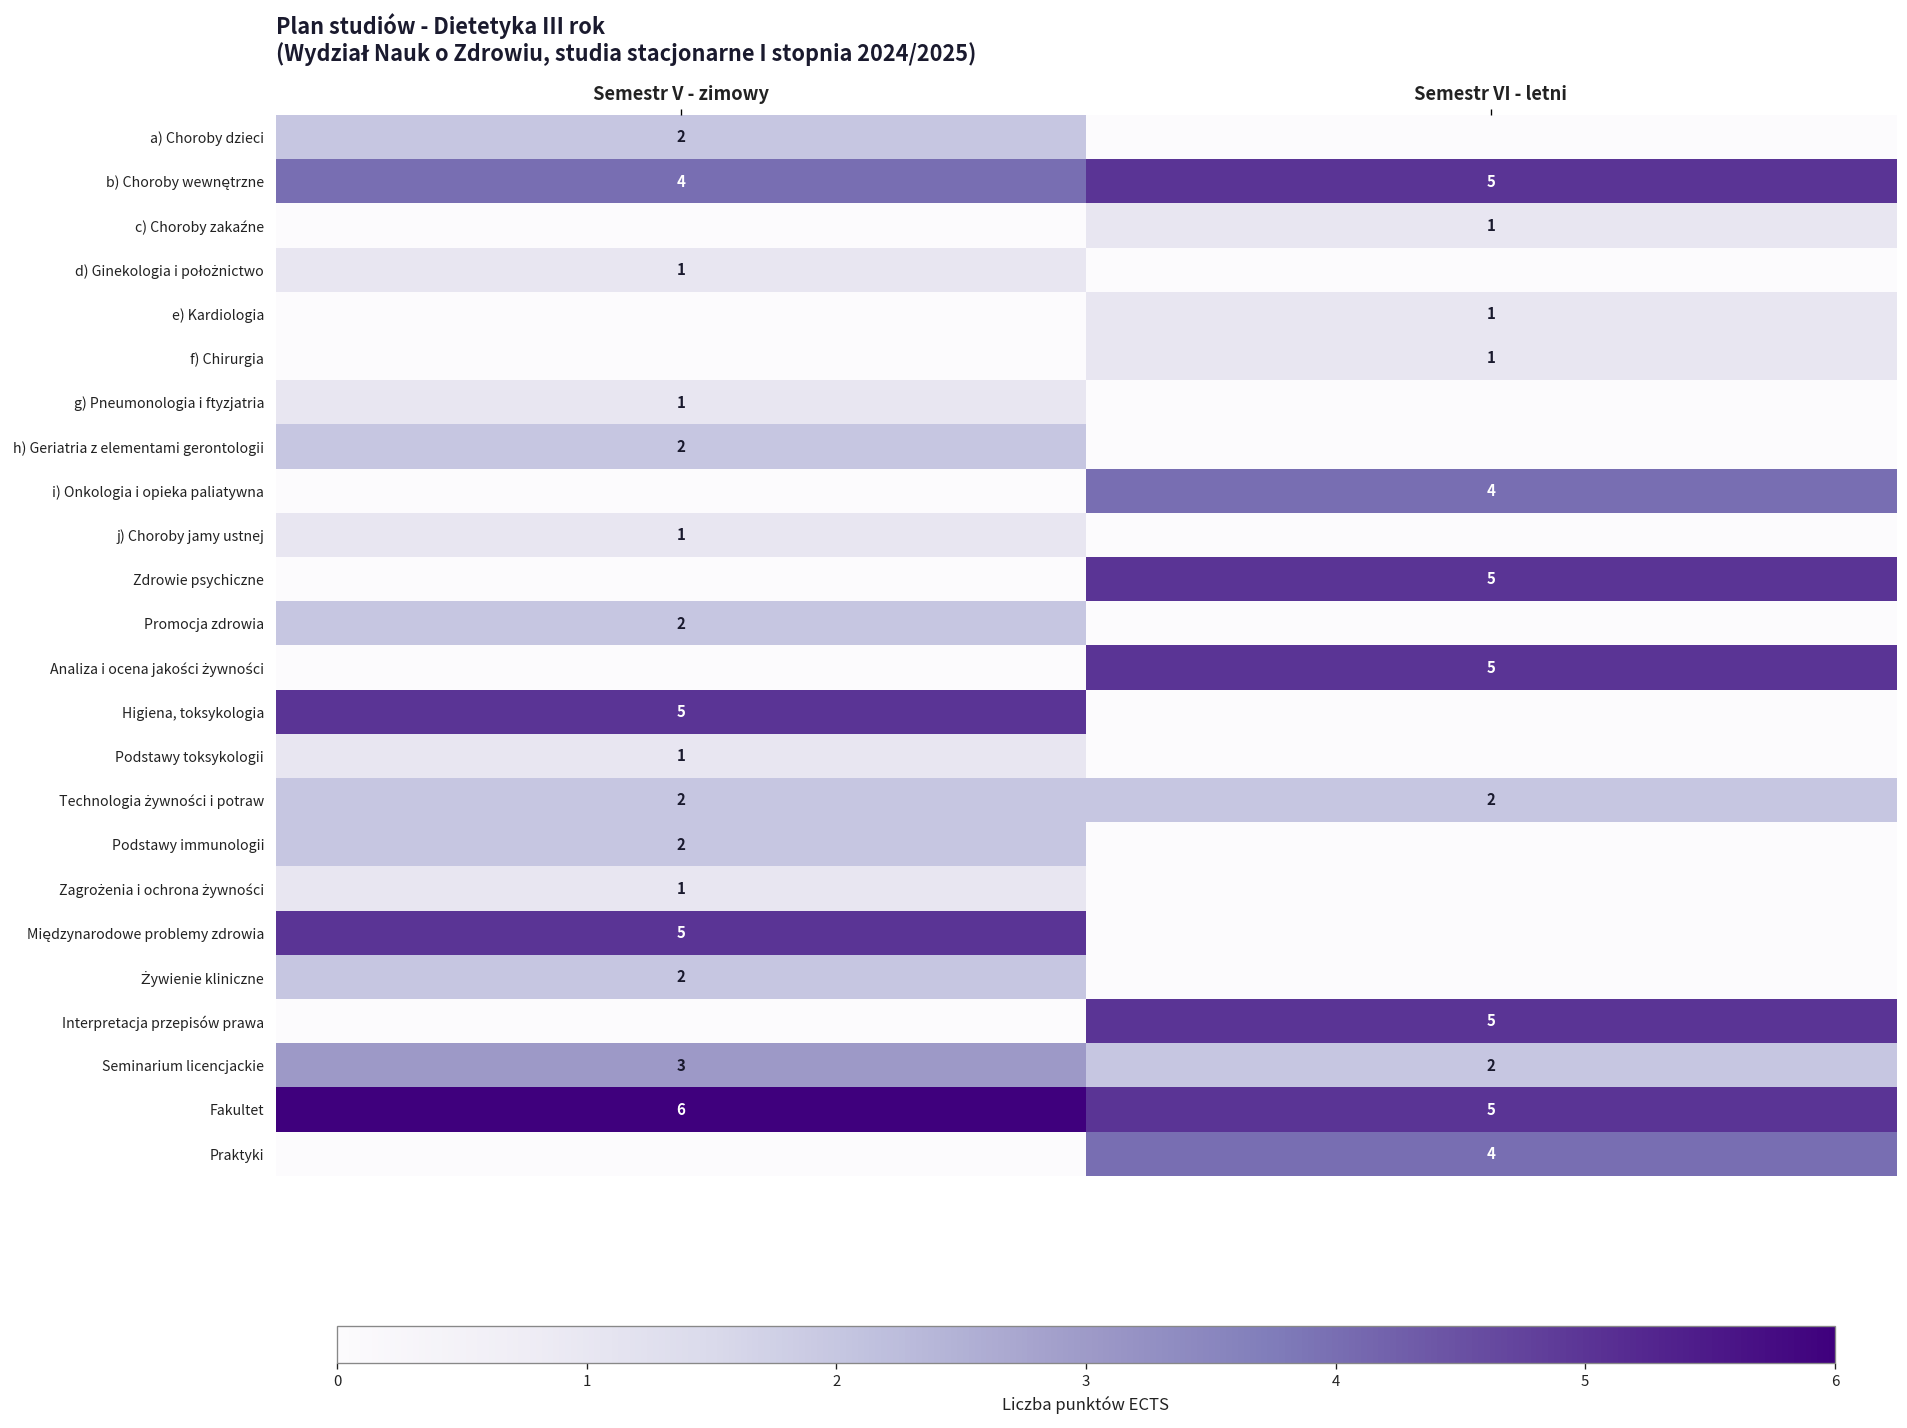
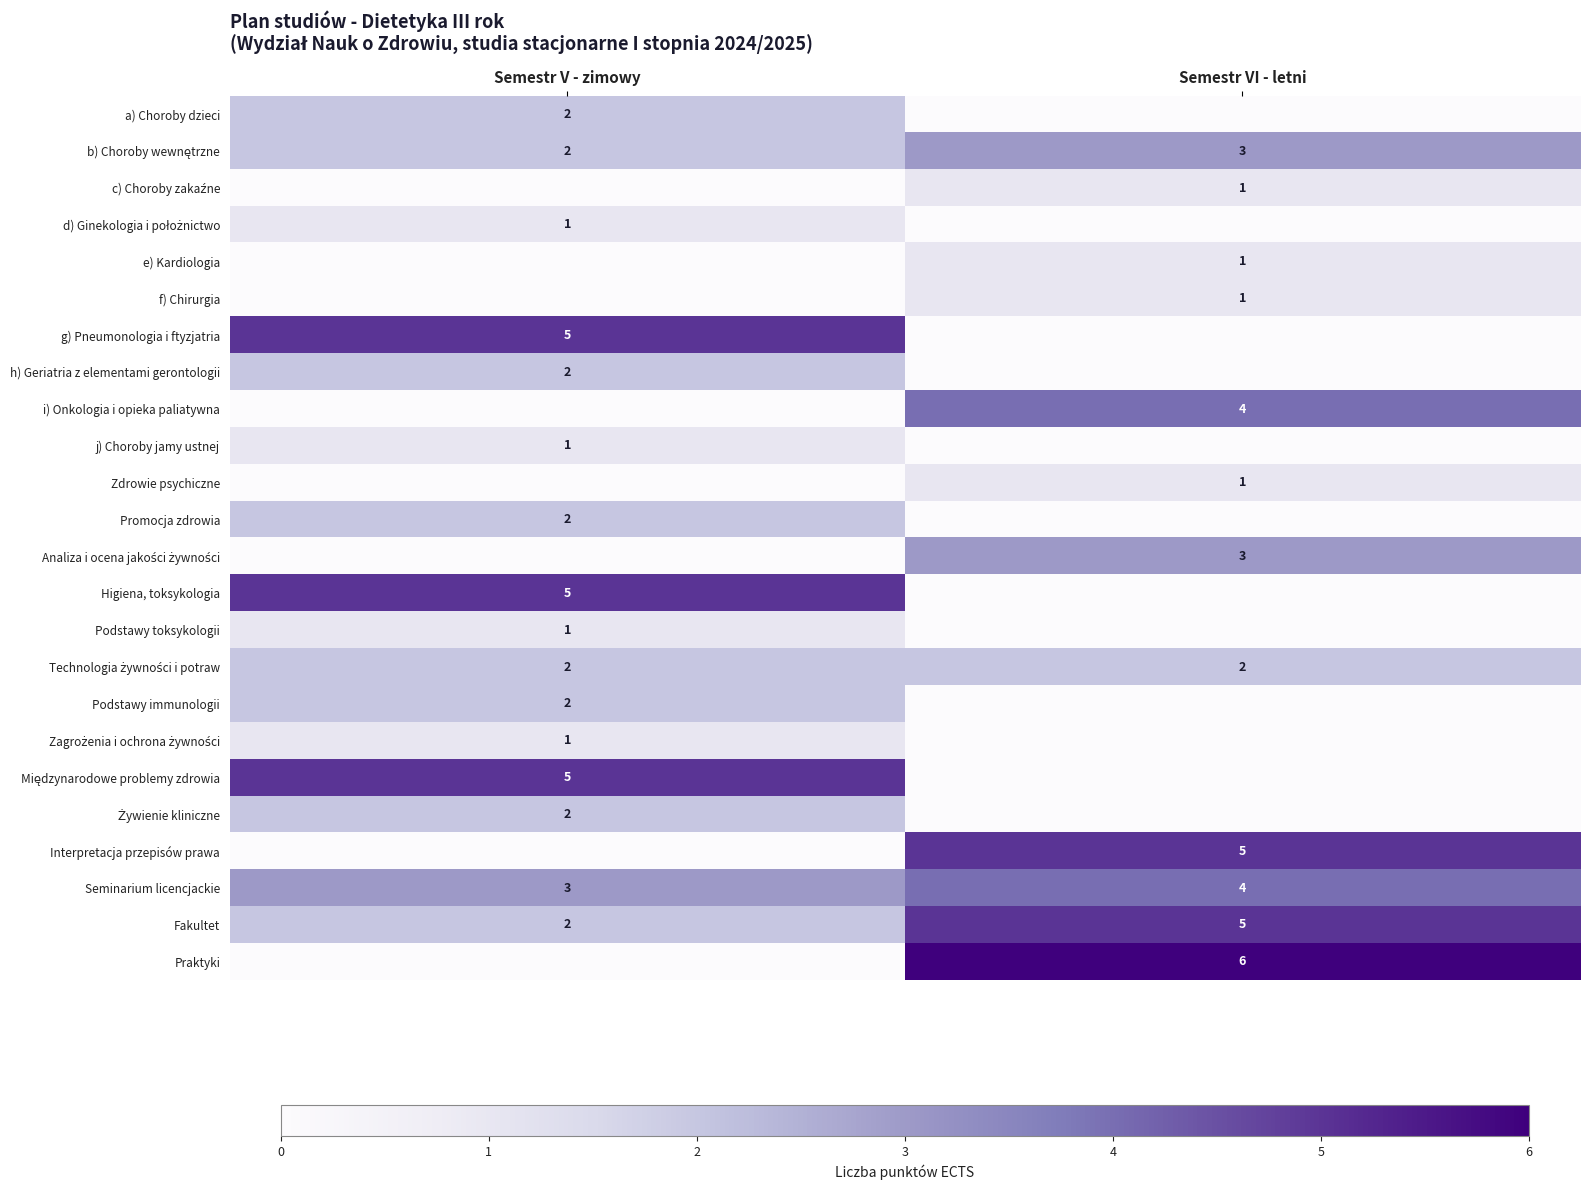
b) Choroby wewnętrzne, Semestr V - zimowy: 4 -> 2
b) Choroby wewnętrzne, Semestr VI - letni: 5 -> 3
g) Pneumonologia i ftyzjatria, Semestr V - zimowy: 1 -> 5
Zdrowie psychiczne, Semestr VI - letni: 5 -> 1
Analiza i ocena jakości żywności, Semestr VI - letni: 5 -> 3
Seminarium licencjackie, Semestr VI - letni: 2 -> 4
Fakultet, Semestr V - zimowy: 6 -> 2
Praktyki, Semestr VI - letni: 4 -> 6
